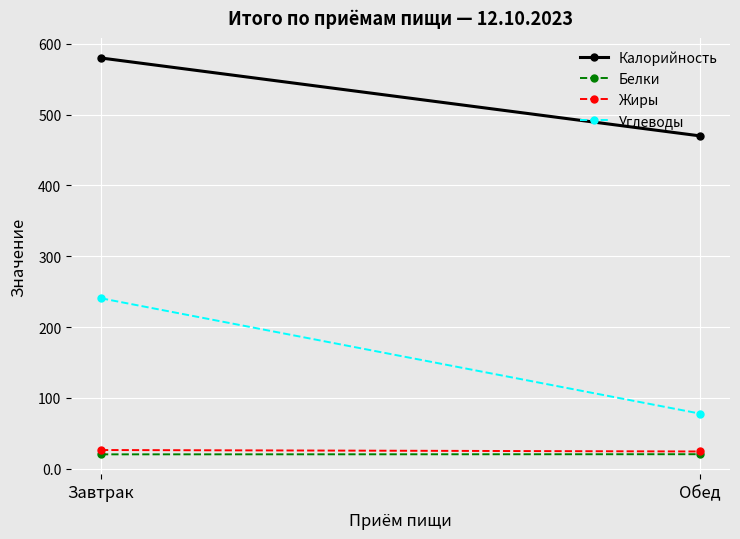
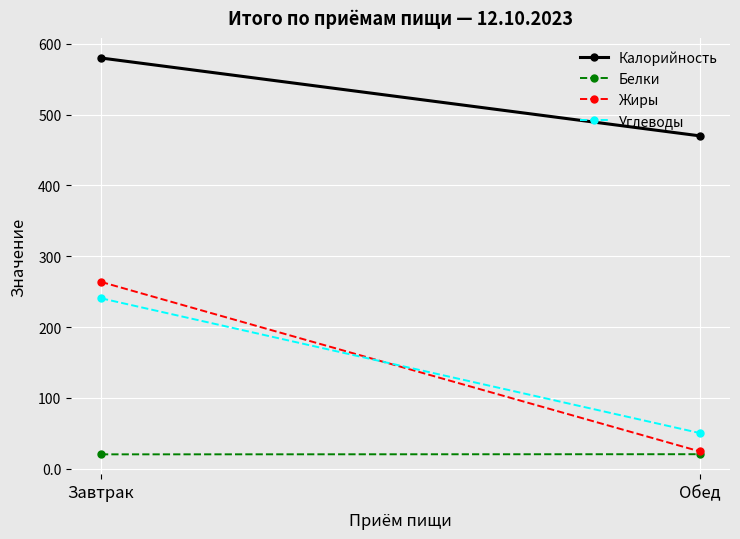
Жиры, Завтрак: 30 -> 260
Углеводы, Обед: 80 -> 50
